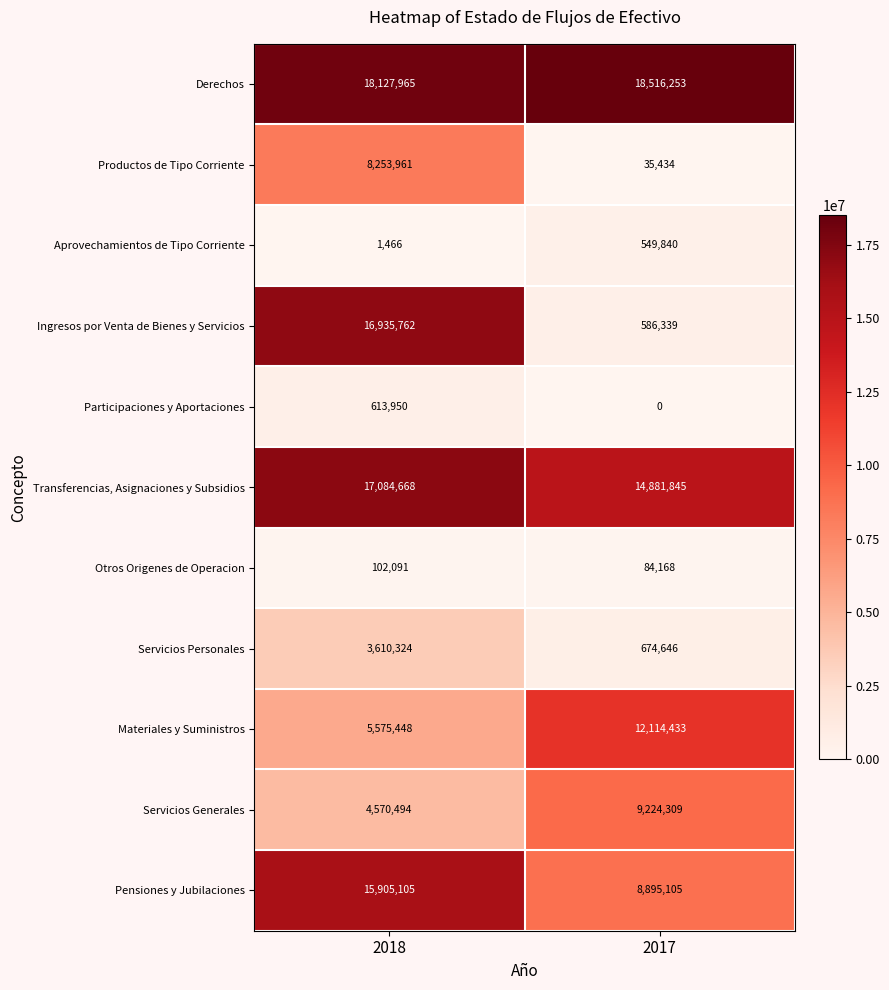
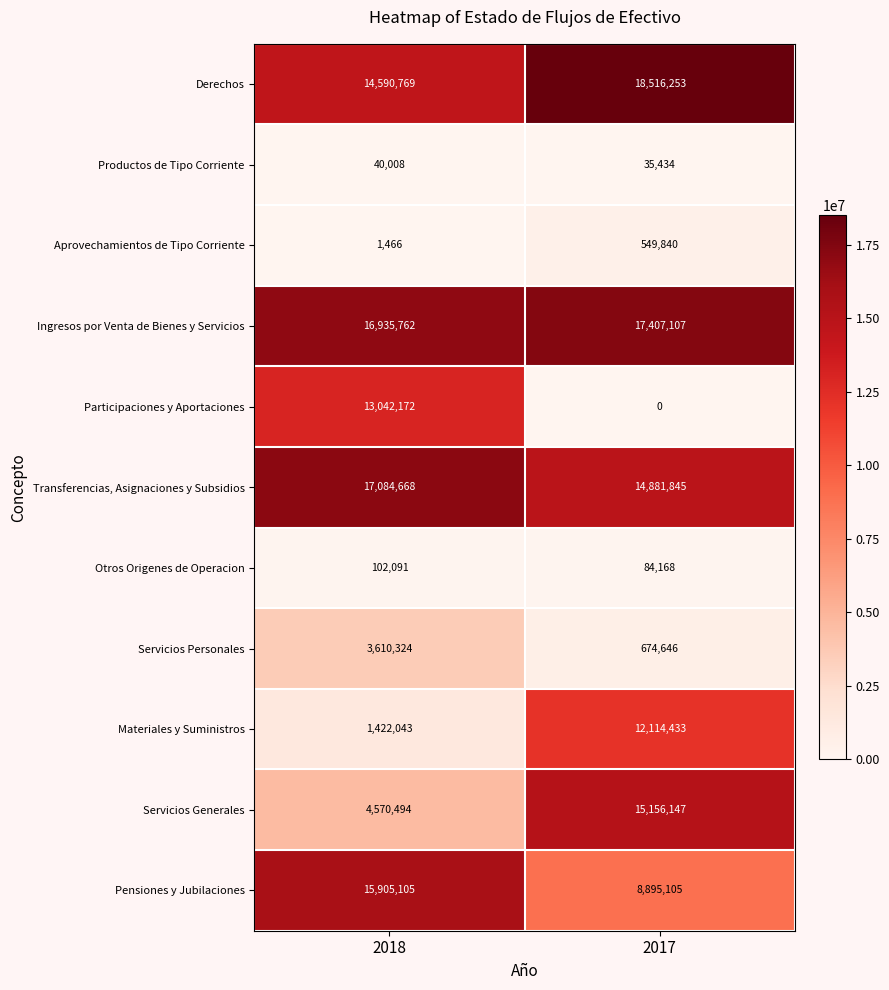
Derechos, 2018: 18,127,965 -> 14,590,769
Productos de Tipo Corriente, 2018: 8,253,961 -> 40,008
Ingresos por Venta de Bienes y Servicios, 2017: 586,339 -> 17,407,107
Participaciones y Aportaciones, 2018: 613,950 -> 13,042,172
Materiales y Suministros, 2018: 5,575,448 -> 1,422,043
Servicios Generales, 2017: 9,224,309 -> 15,156,147
